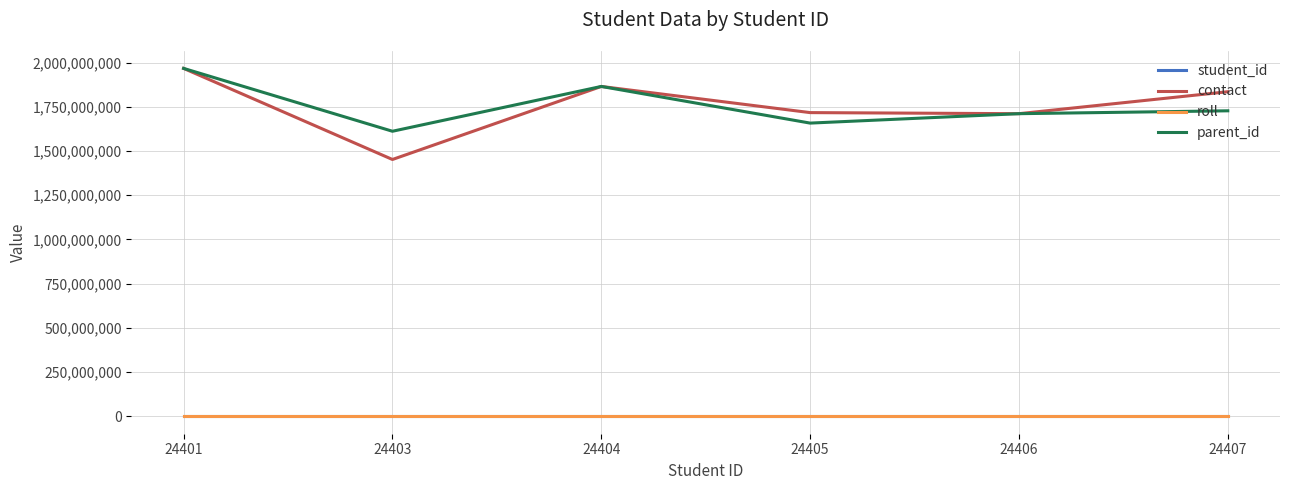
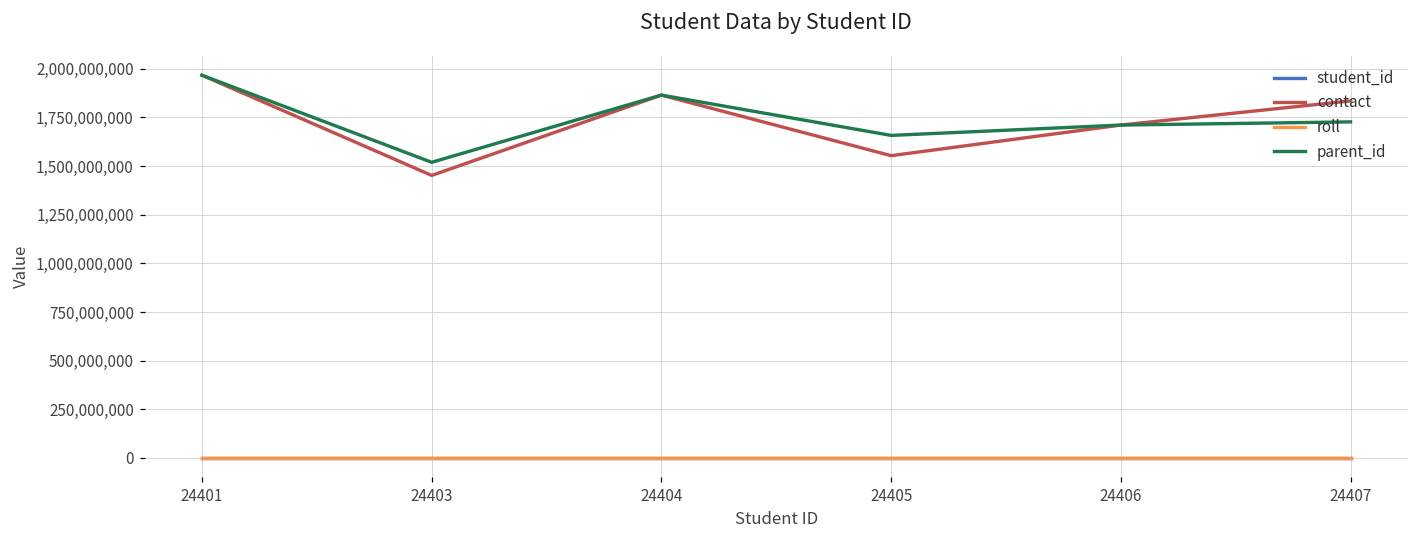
parent_id, 24403: 1,610,000,000 -> 1,520,000,000
contact, 24405: 1,720,000,000 -> 1,550,000,000
